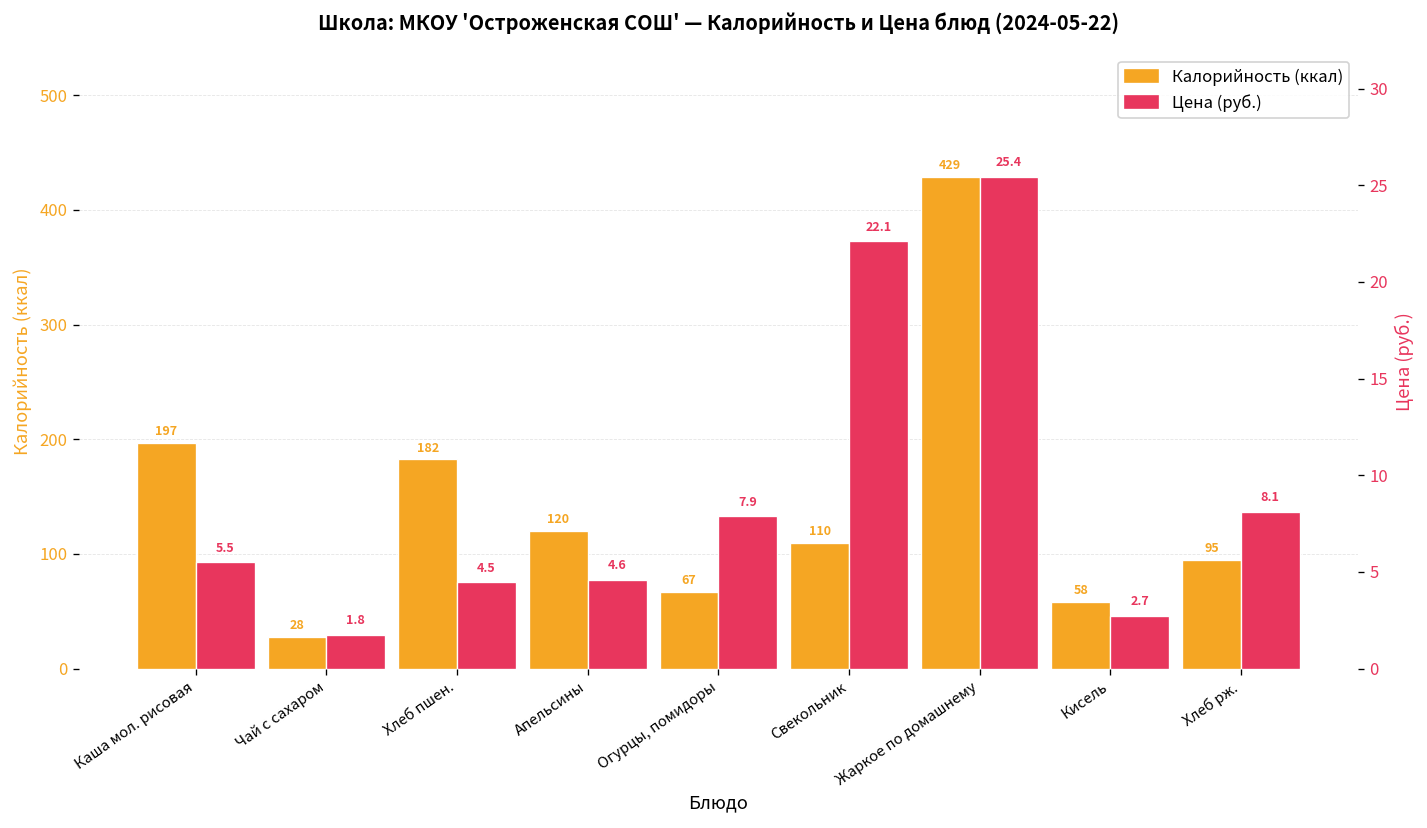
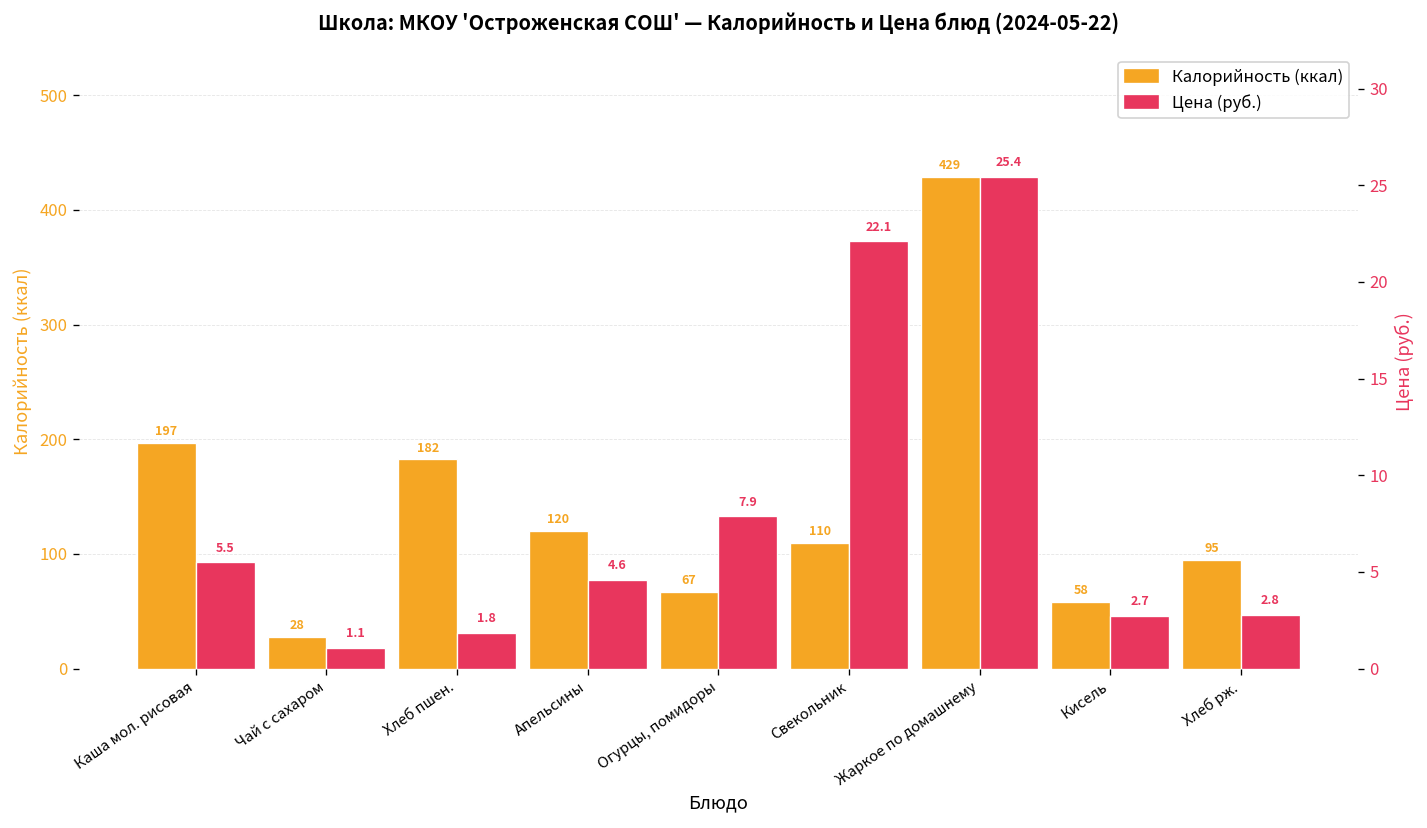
Цена (руб.), Чай с сахаром: 1.8 -> 1.1
Цена (руб.), Хлеб пшен.: 4.5 -> 1.8
Цена (руб.), Хлеб рж.: 8.1 -> 2.8
